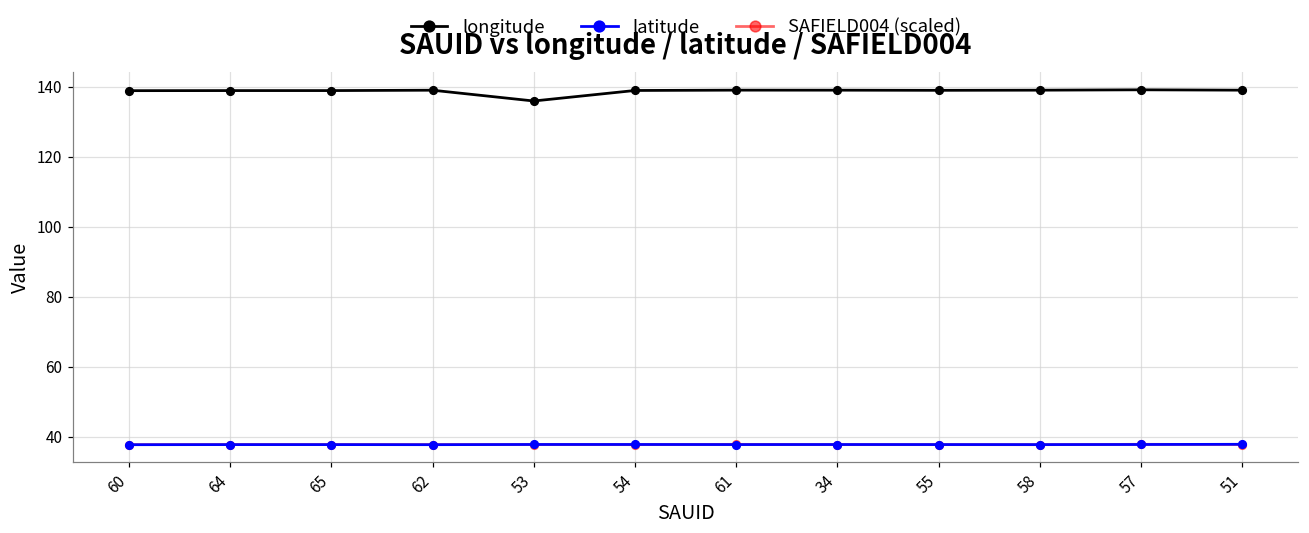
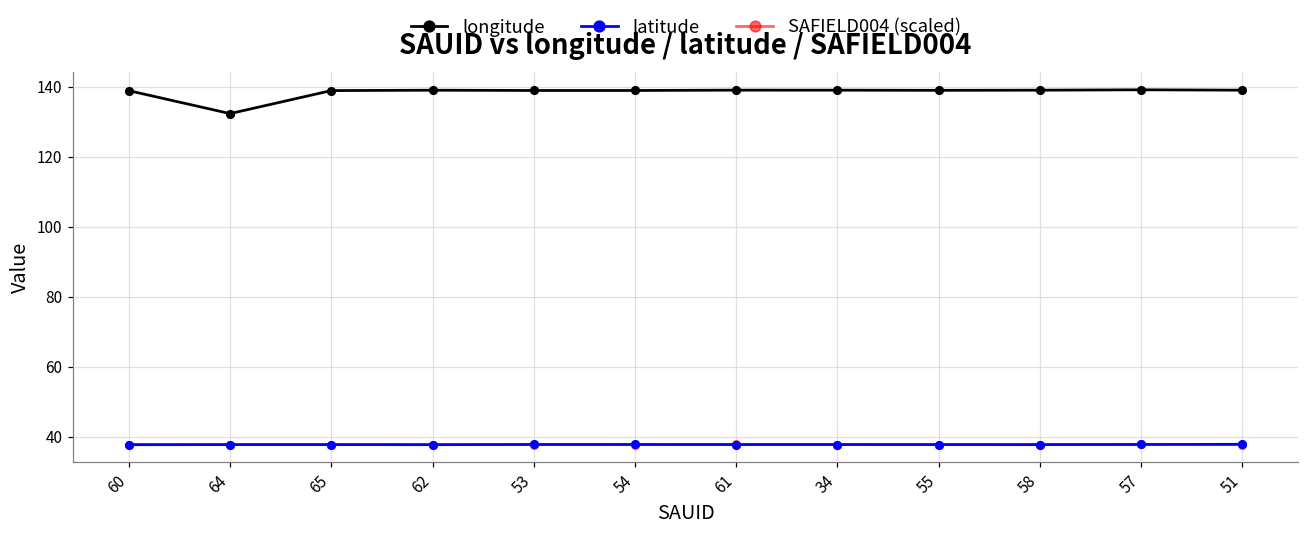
longitude, 64: 139 -> 132
longitude, 53: 136 -> 139
